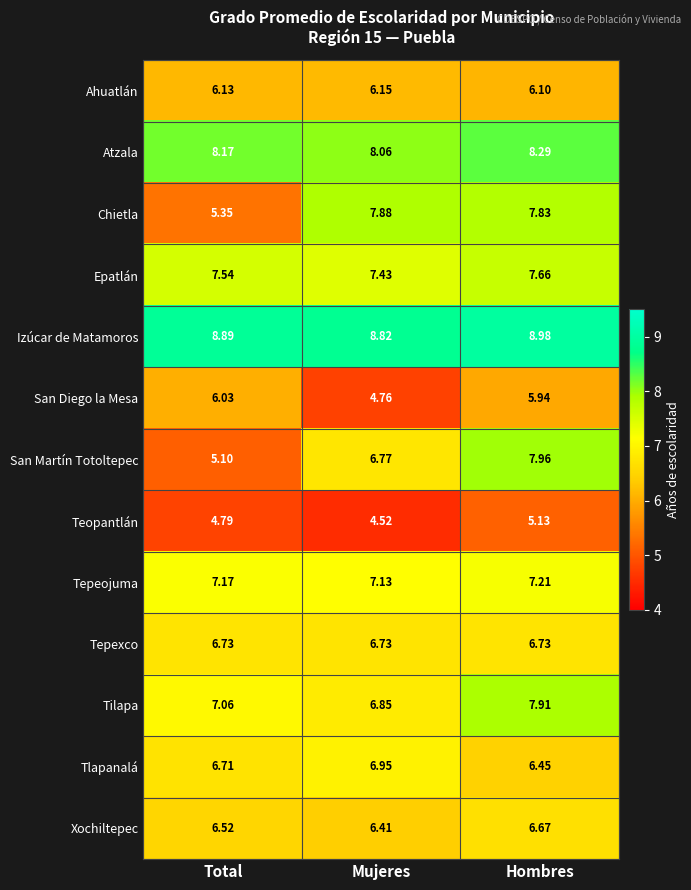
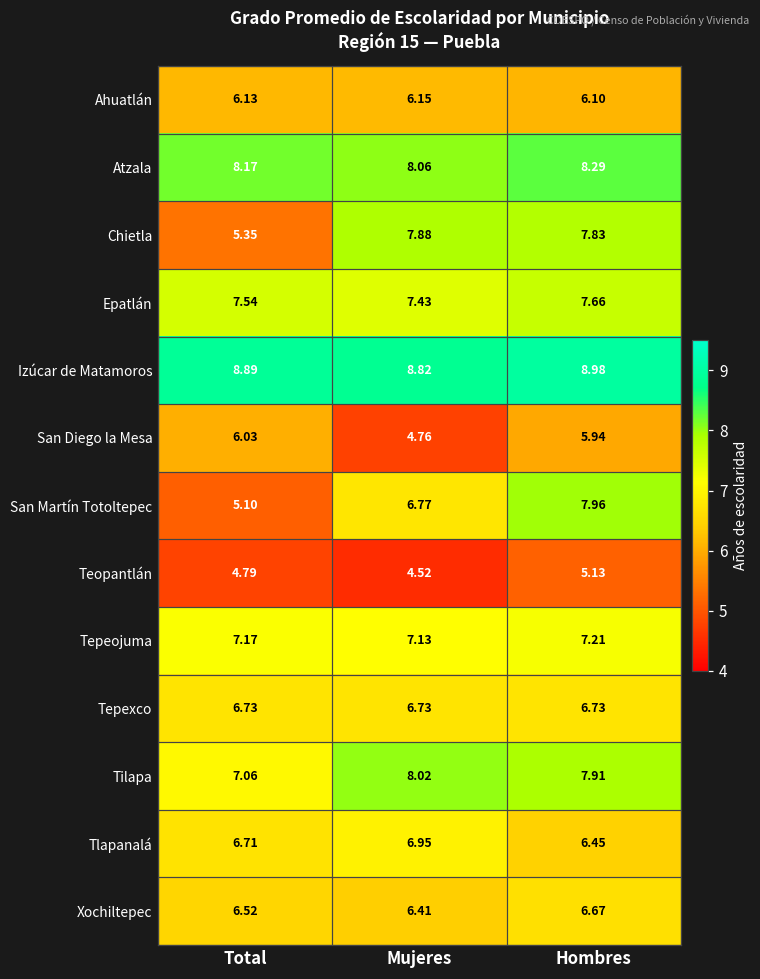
Tilapa, Mujeres: 6.85 -> 8.02
